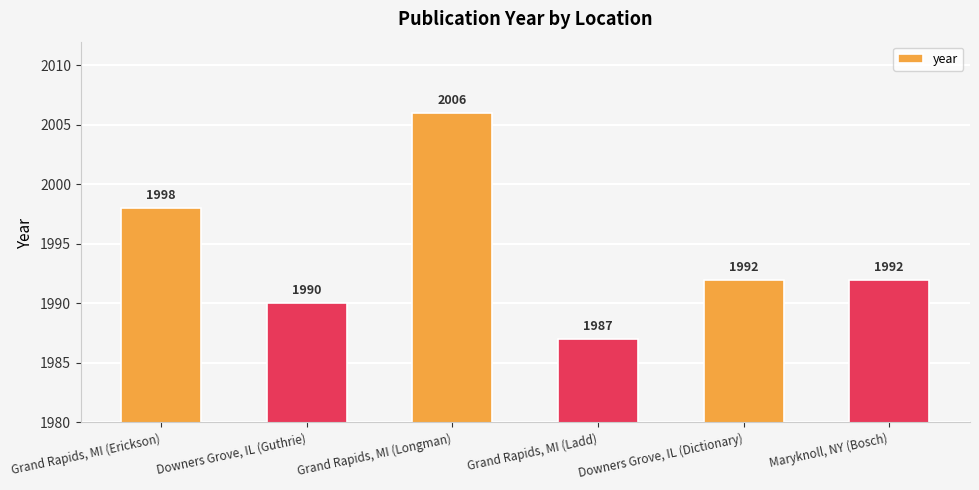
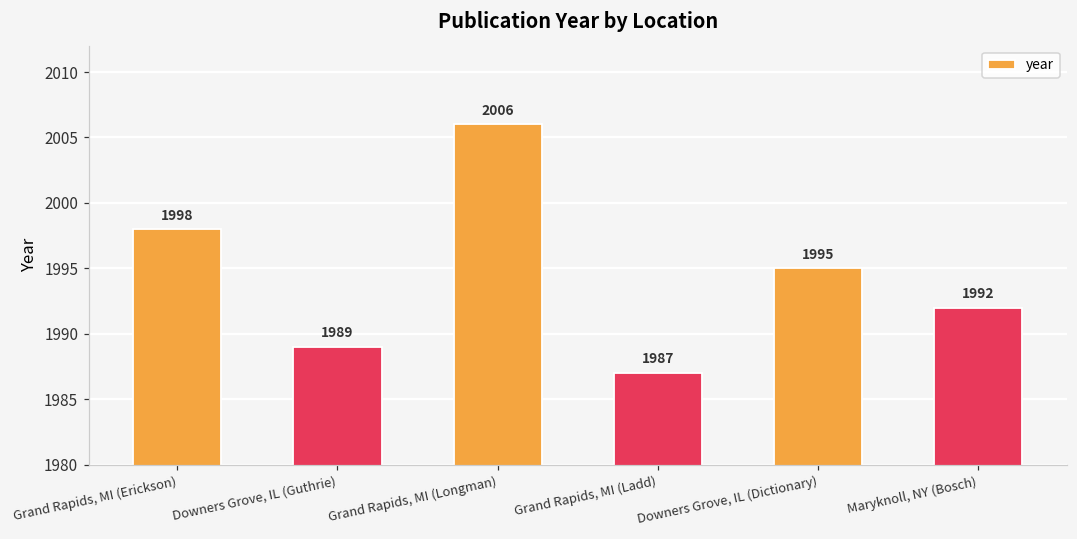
Downers Grove, IL (Guthrie): 1990 -> 1989
Downers Grove, IL (Dictionary): 1992 -> 1995
